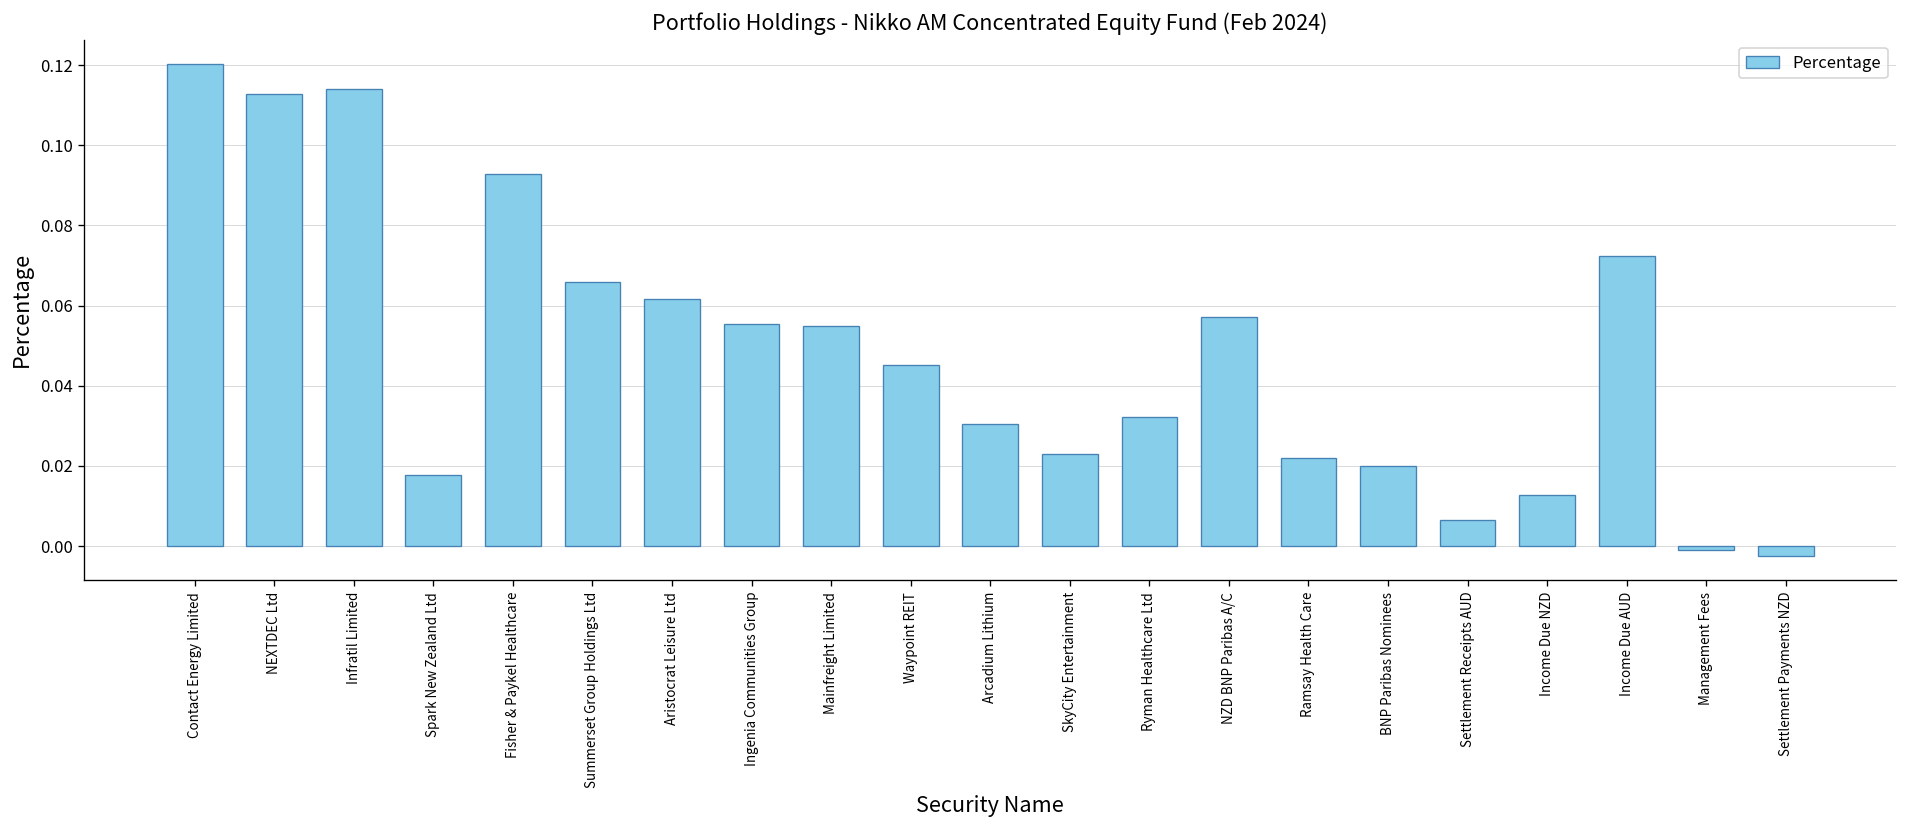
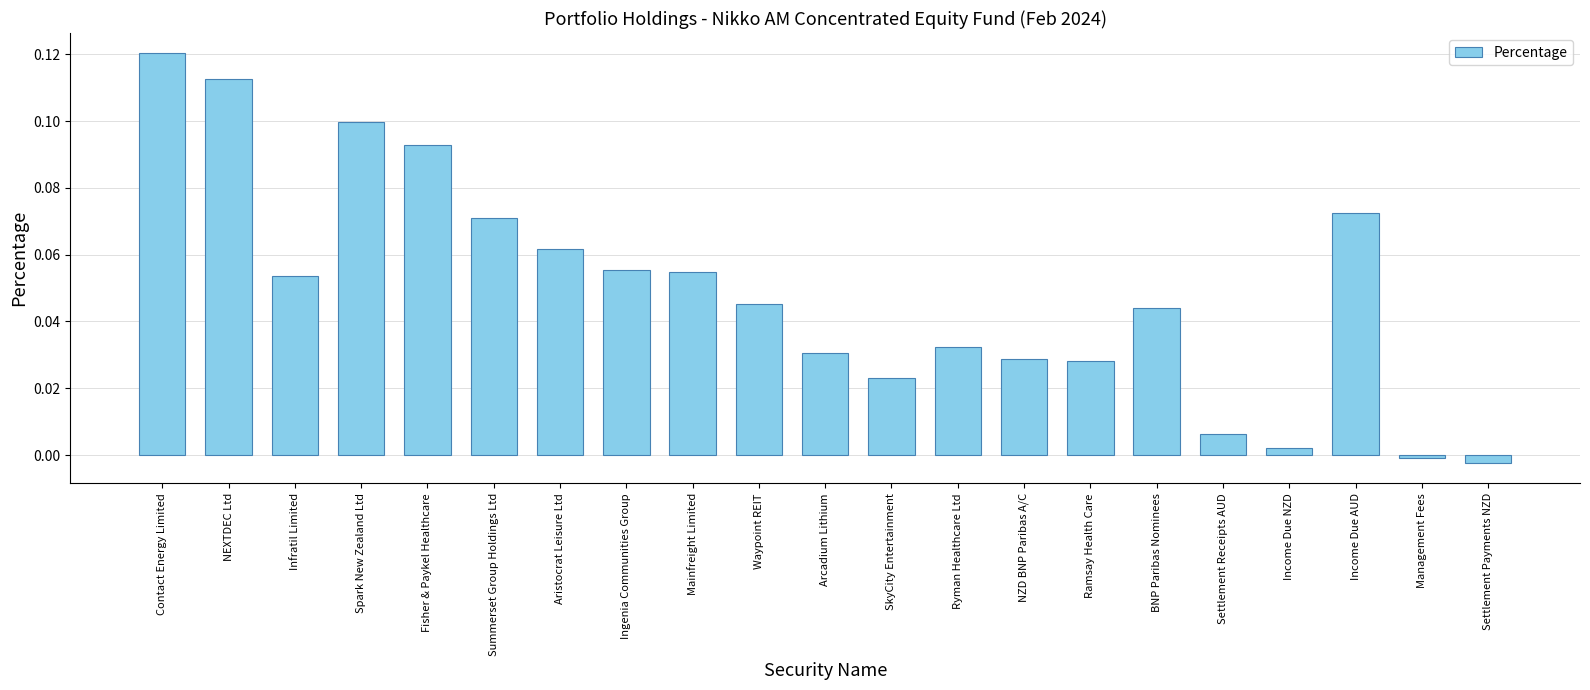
Infratil Limited: 0.114 -> 0.054
Spark New Zealand Ltd: 0.018 -> 0.100
Summerset Group Holdings Ltd: 0.066 -> 0.071
NZD BNP Paribas A/C: 0.057 -> 0.029
Ramsay Health Care: 0.022 -> 0.028
BNP Paribas Nominees: 0.020 -> 0.044
Income Due NZD: 0.013 -> 0.002
